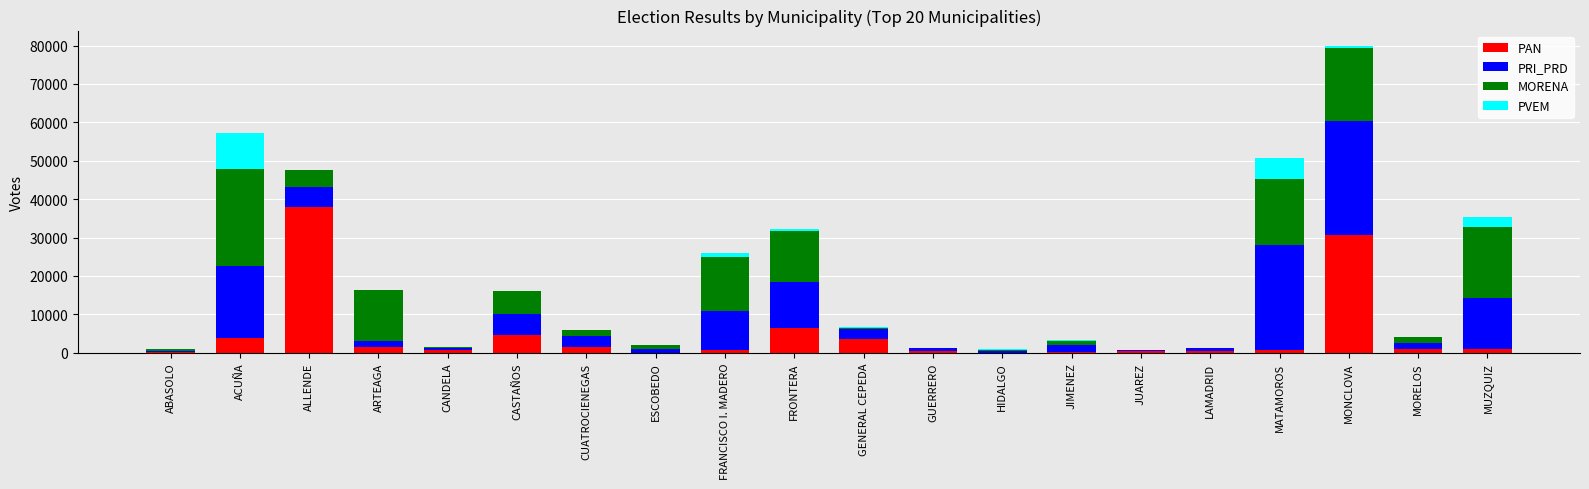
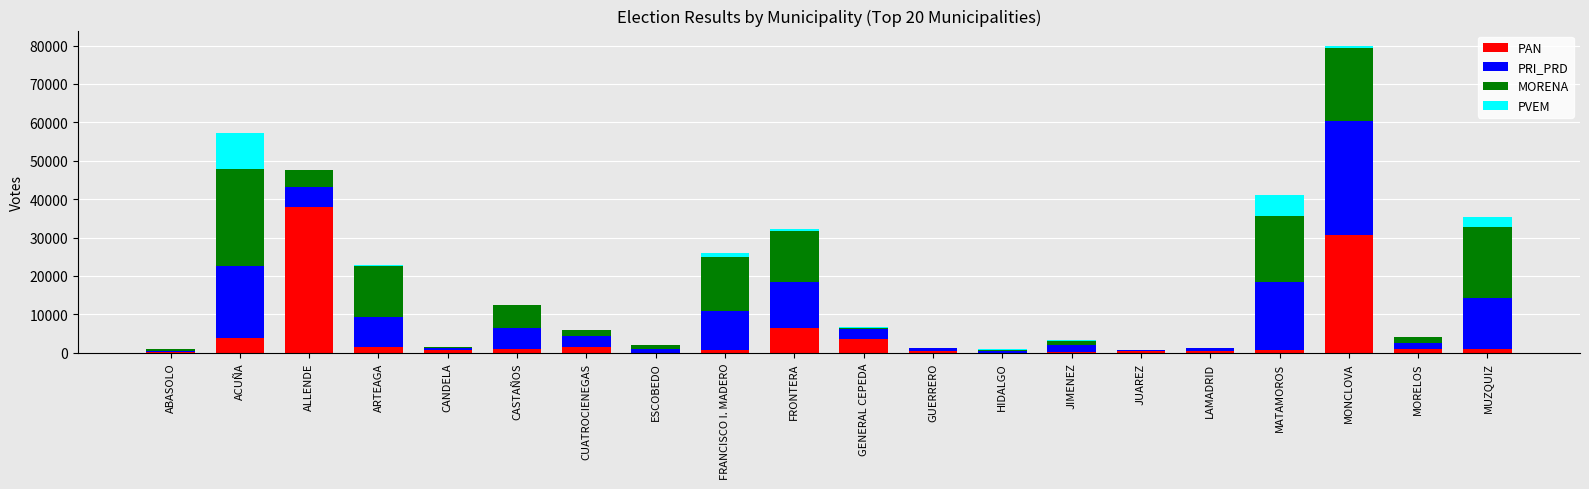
PRI_PRD, ARTEAGA: 1000 -> 8000
PAN, CASTAÑOS: 5000 -> 1000
PRI_PRD, MATAMOROS: 27000 -> 18000
